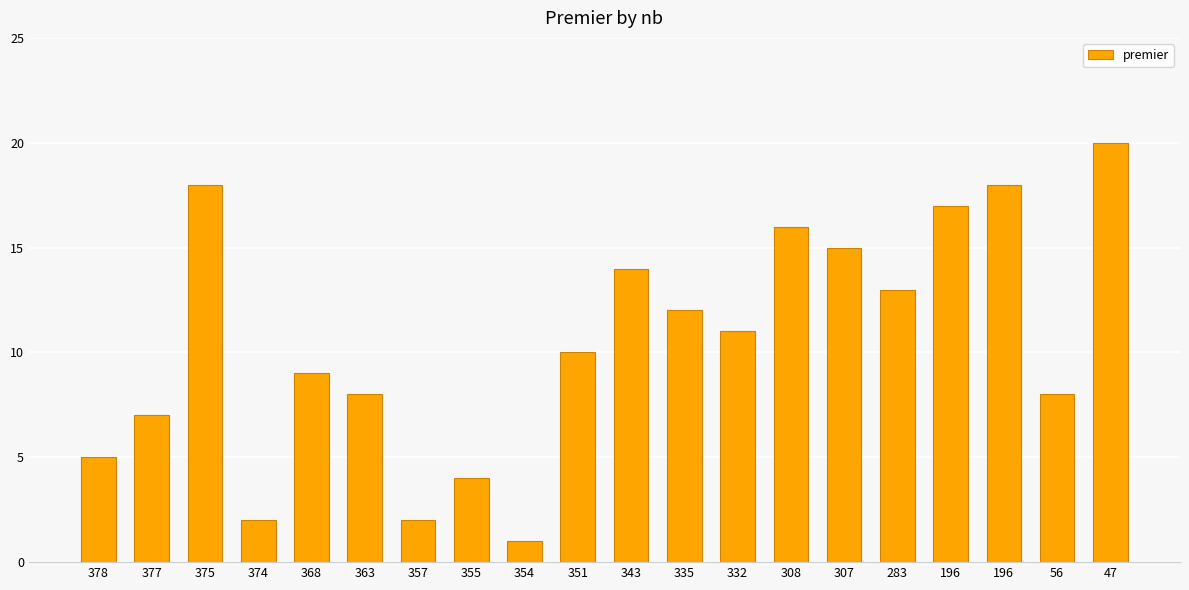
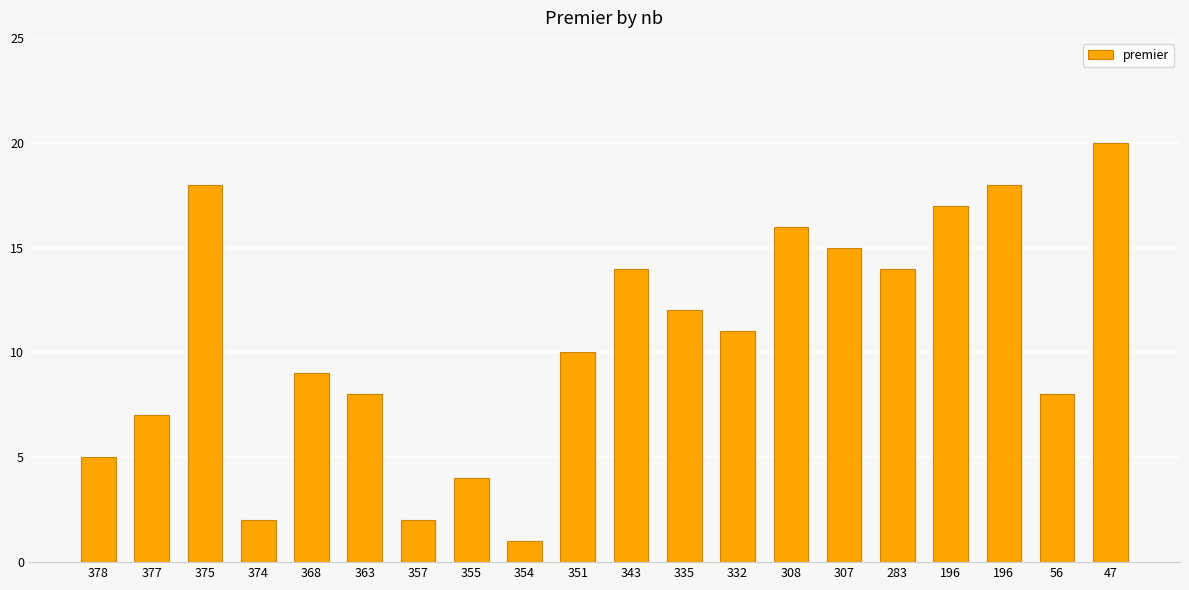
283: 13 -> 14
